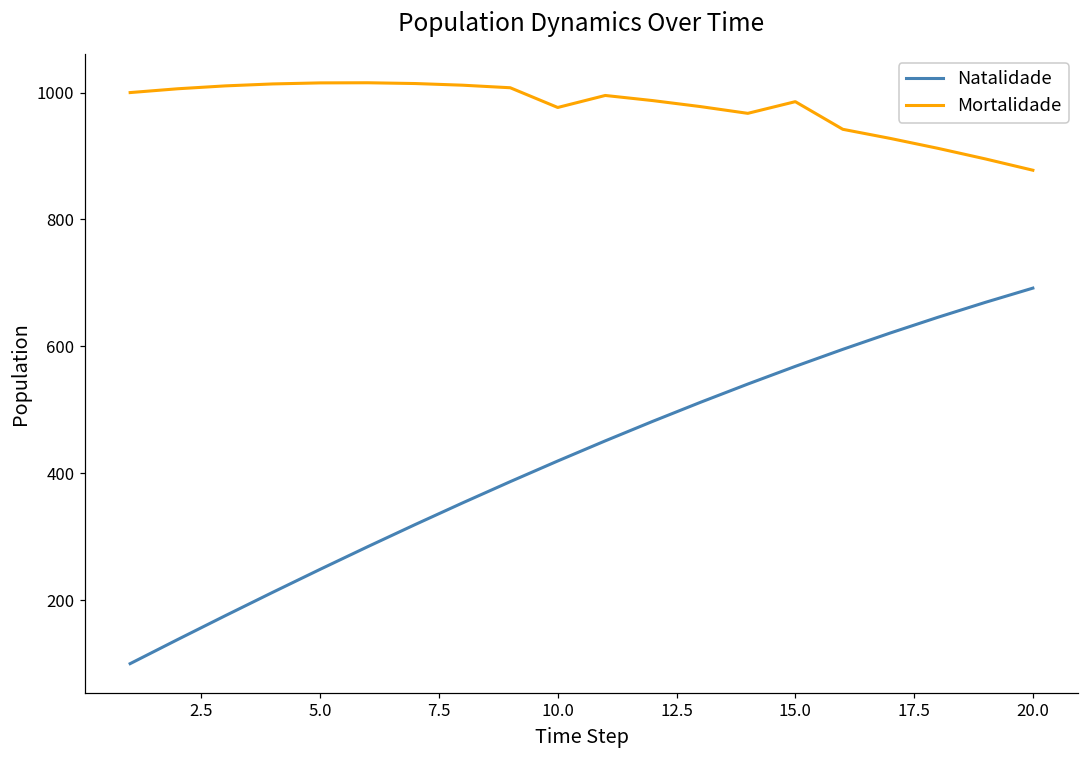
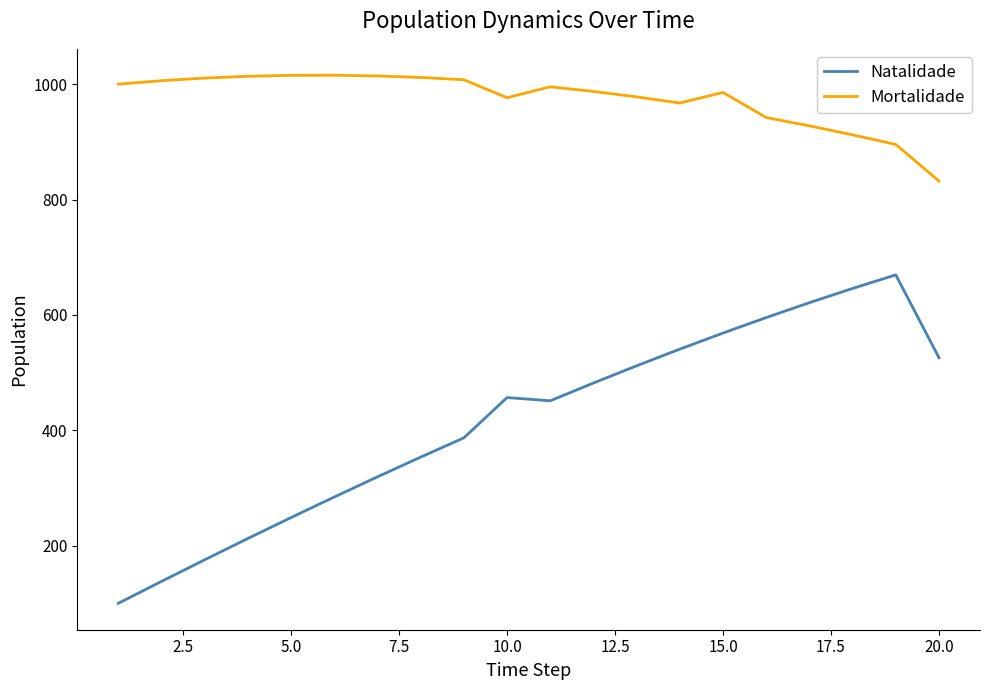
Natalidade, 10.0: 420 -> 460
Natalidade, 20.0: 690 -> 530
Mortalidade, 20.0: 880 -> 830
